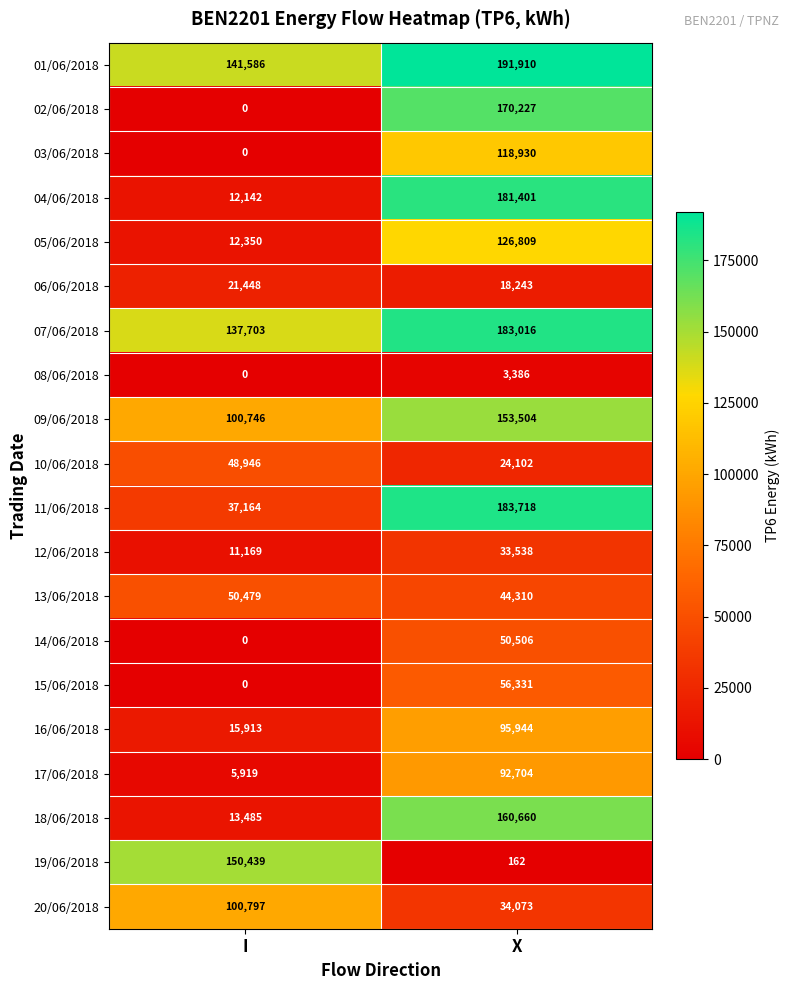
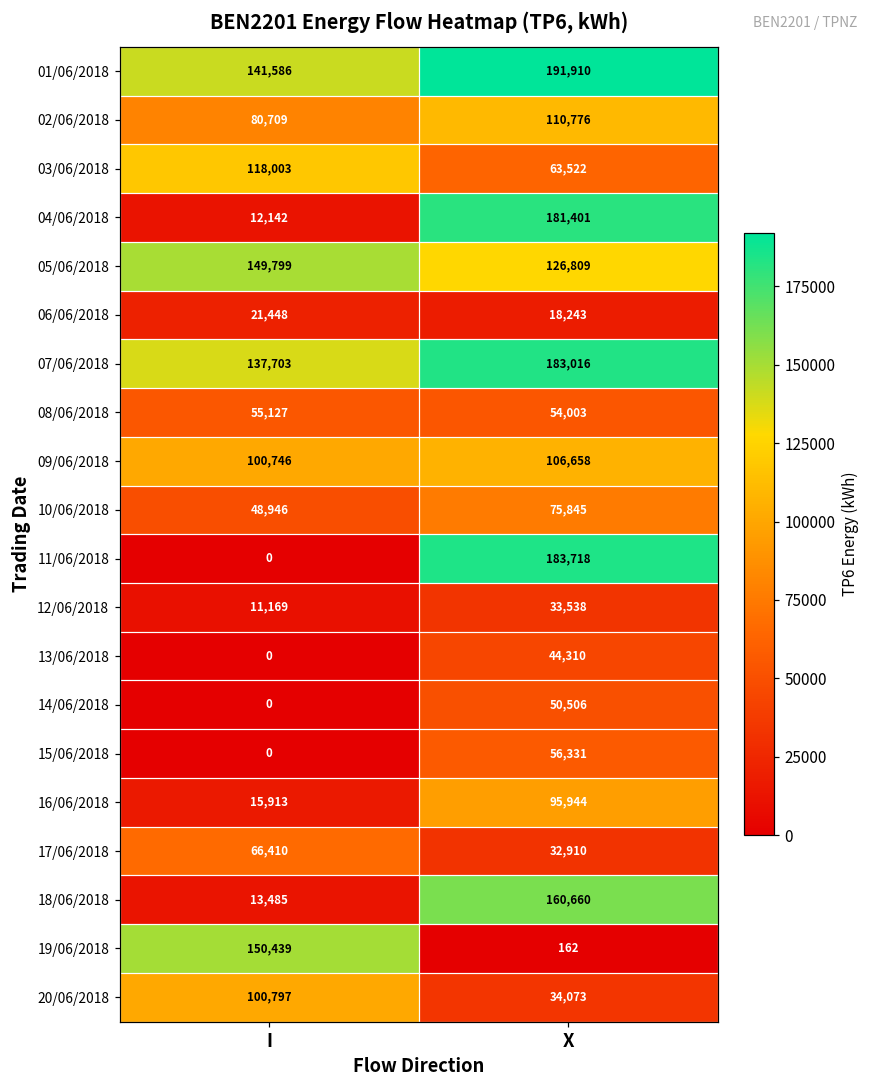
02/06/2018, I: 0 -> 80,709
02/06/2018, X: 170,227 -> 110,776
03/06/2018, I: 0 -> 118,003
03/06/2018, X: 118,930 -> 63,522
05/06/2018, I: 12,350 -> 149,799
08/06/2018, I: 0 -> 55,127
08/06/2018, X: 3,386 -> 54,003
09/06/2018, X: 153,504 -> 106,658
10/06/2018, X: 24,102 -> 75,845
11/06/2018, I: 37,164 -> 0
13/06/2018, I: 50,479 -> 0
17/06/2018, I: 5,919 -> 66,410
17/06/2018, X: 92,704 -> 32,910
